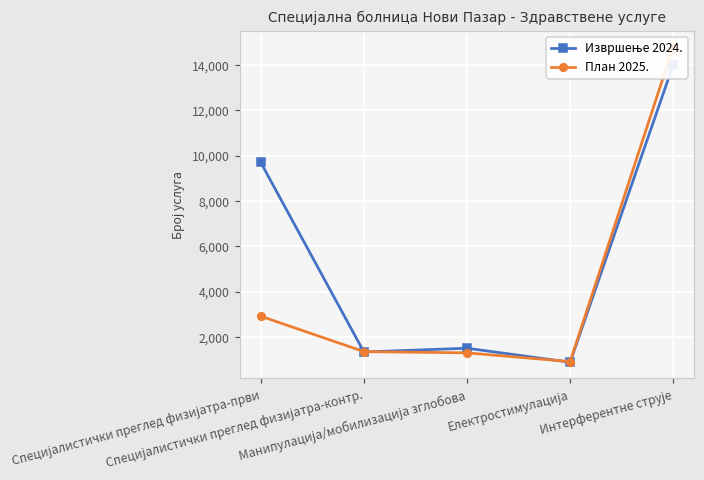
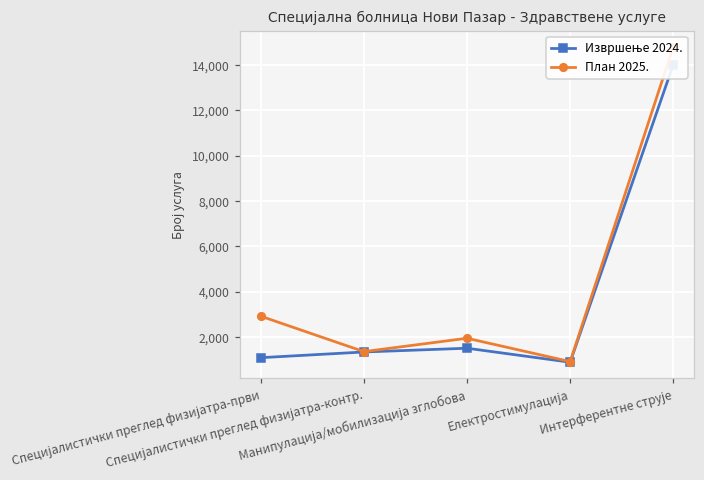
Извршење 2024., Специјалистички преглед физијатра-први: 9,700 -> 1,100
План 2025., Манипулација/мобилизација зглобова: 1,300 -> 1,900
